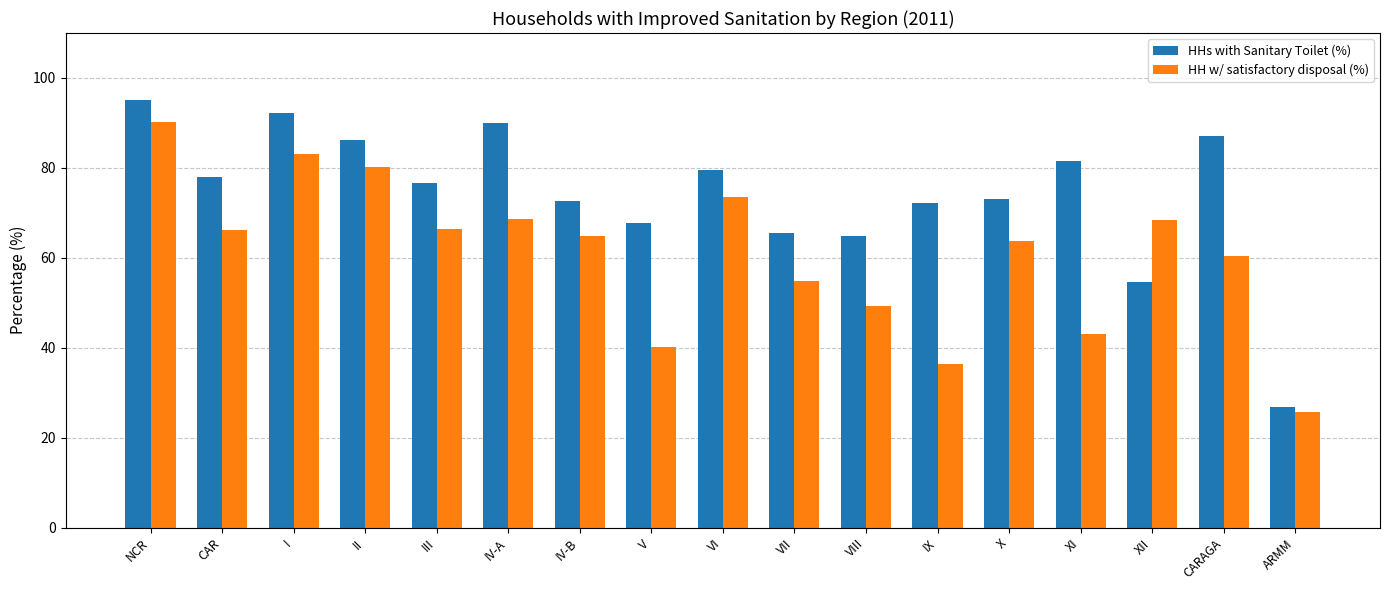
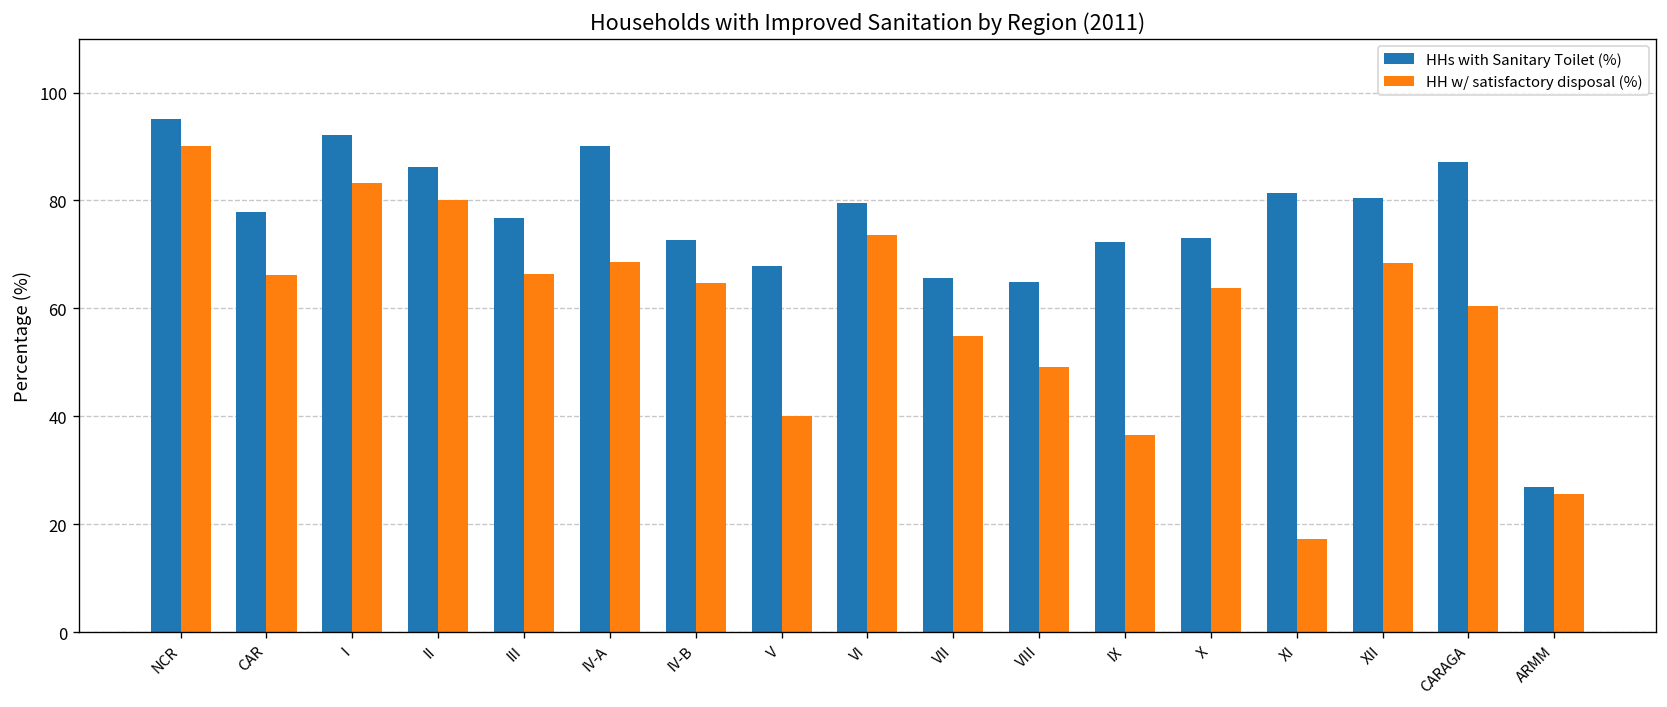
HH w/ satisfactory disposal (%), XI: 43 -> 17
HHs with Sanitary Toilet (%), XII: 55 -> 80
